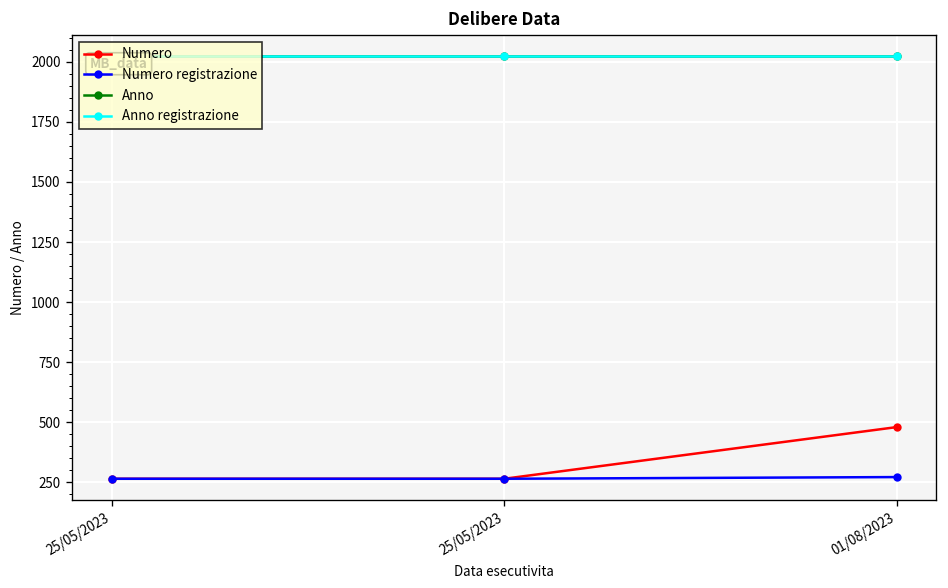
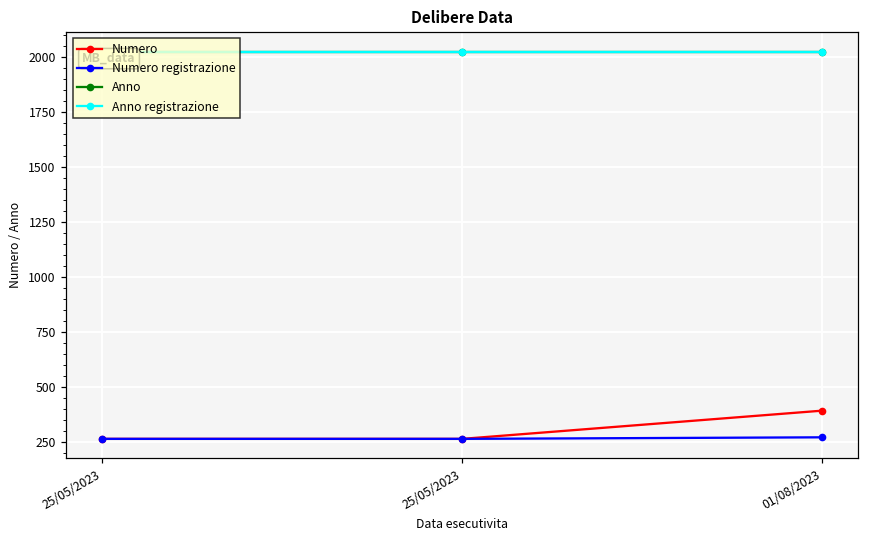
Numero, 01/08/2023: 480 -> 390
